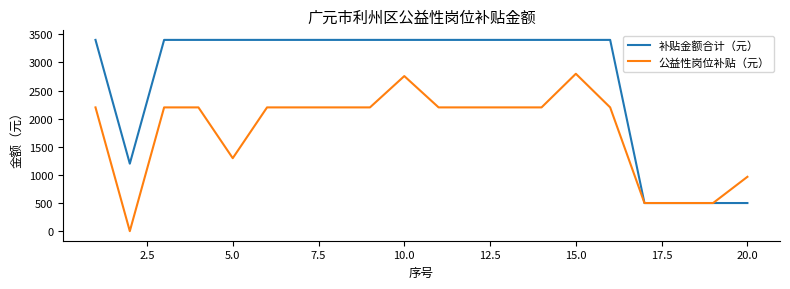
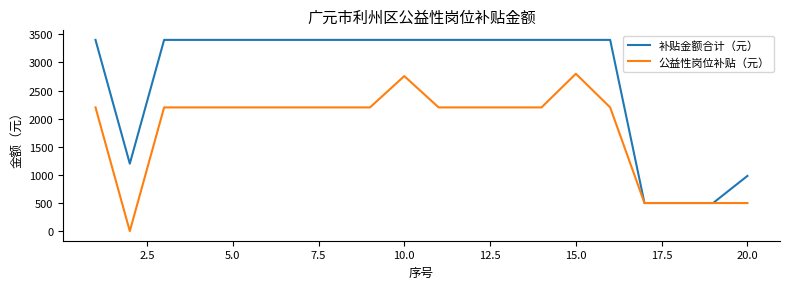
公益性岗位补贴（元）, 5.0: 1300 -> 2200
补贴金额合计（元）, 20.0: 500 -> 1000
公益性岗位补贴（元）, 20.0: 1000 -> 500
